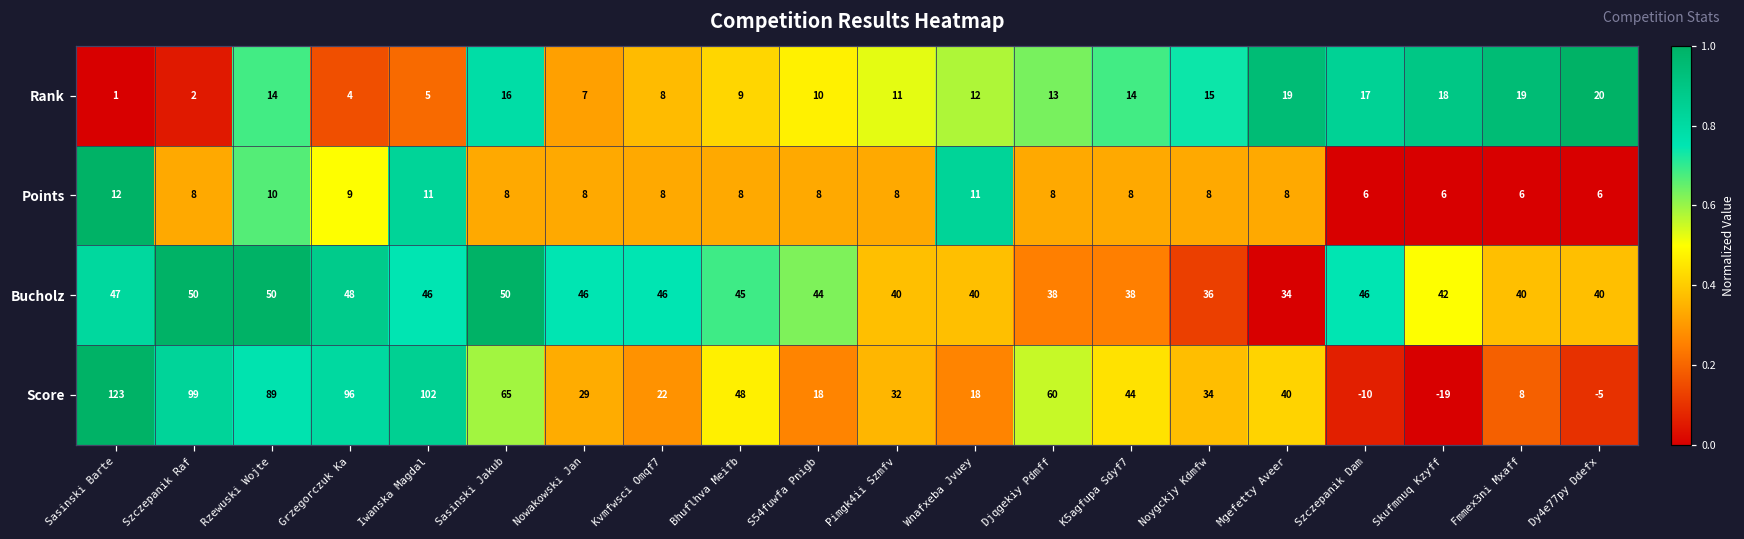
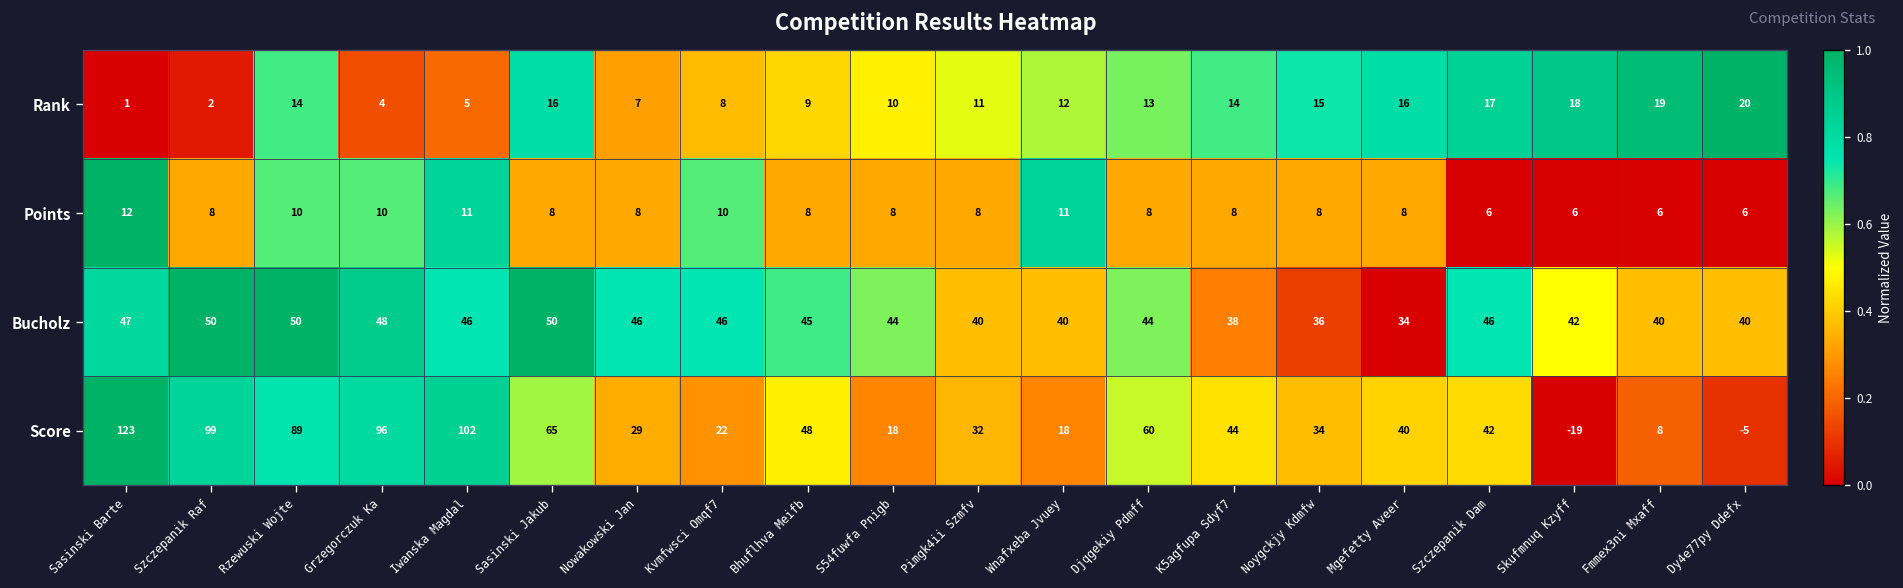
Rank, Mgefetty Aveer: 19 -> 16
Points, Grzegorczuk Ka: 9 -> 10
Points, Kvmfwsci Omqf7: 8 -> 10
Bucholz, Djqgekiy Pdmff: 38 -> 44
Score, Szczepanik Dam: -10 -> 42
